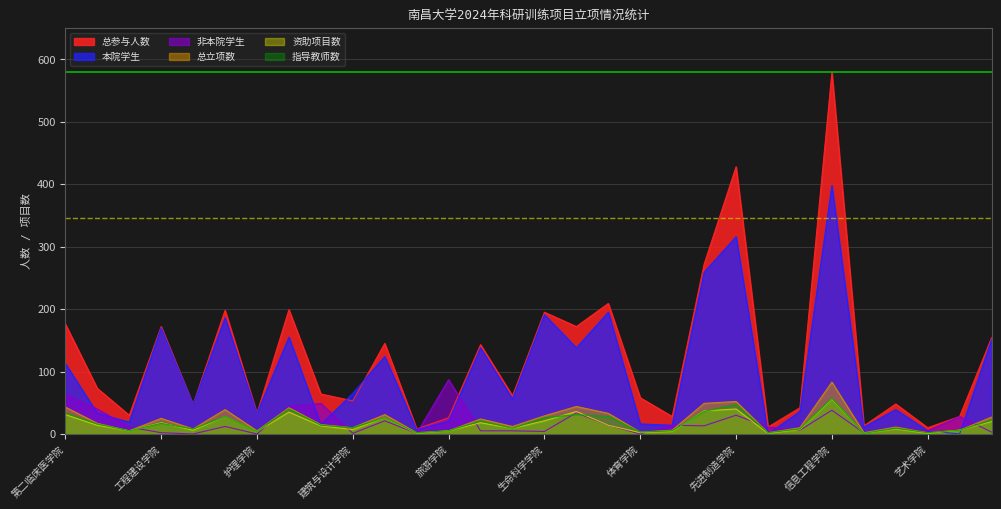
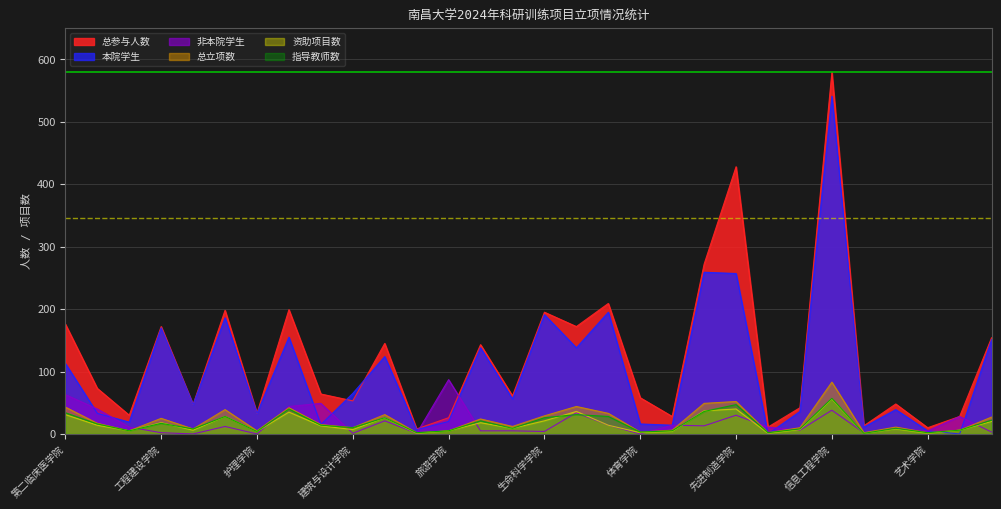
本院学生, 先进制造学院: 320 -> 260
本院学生, 信息工程学院: 400 -> 540
